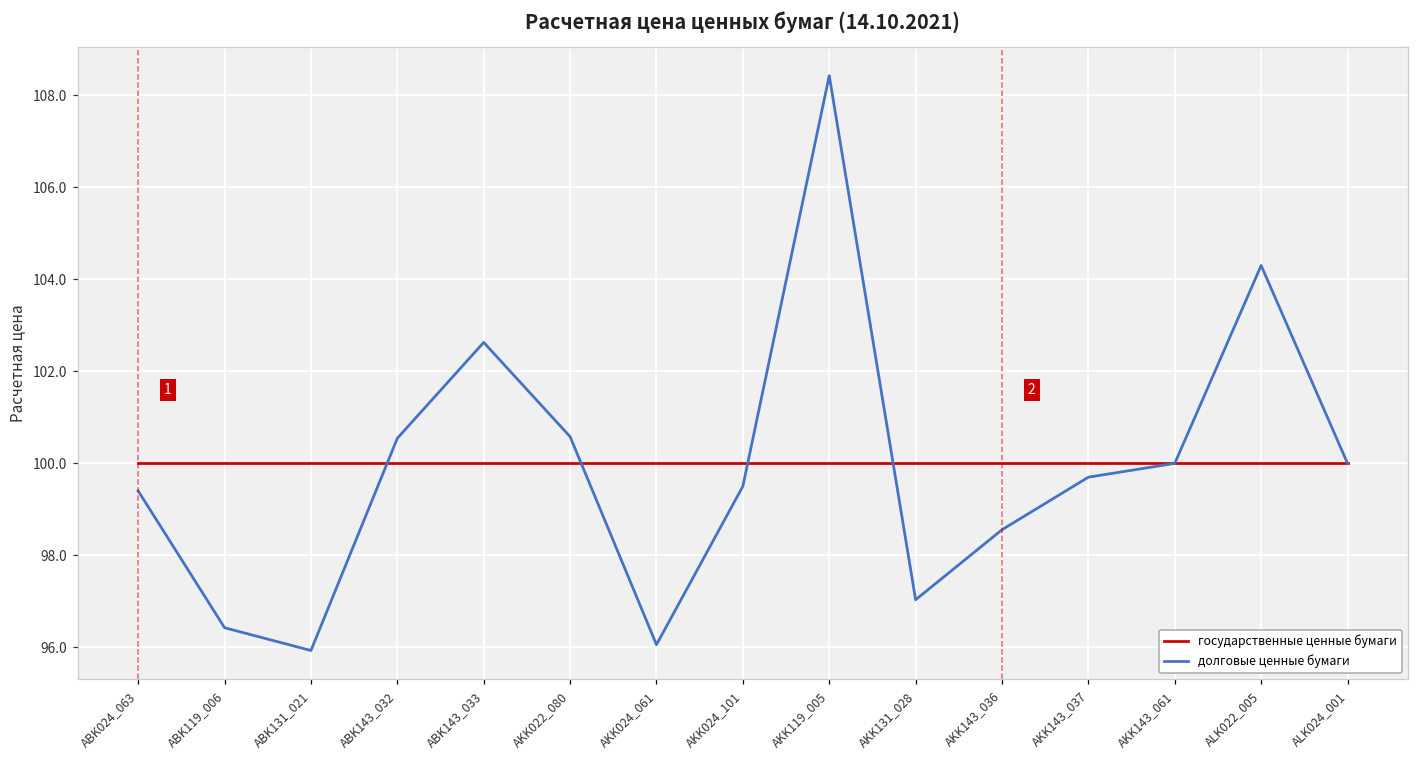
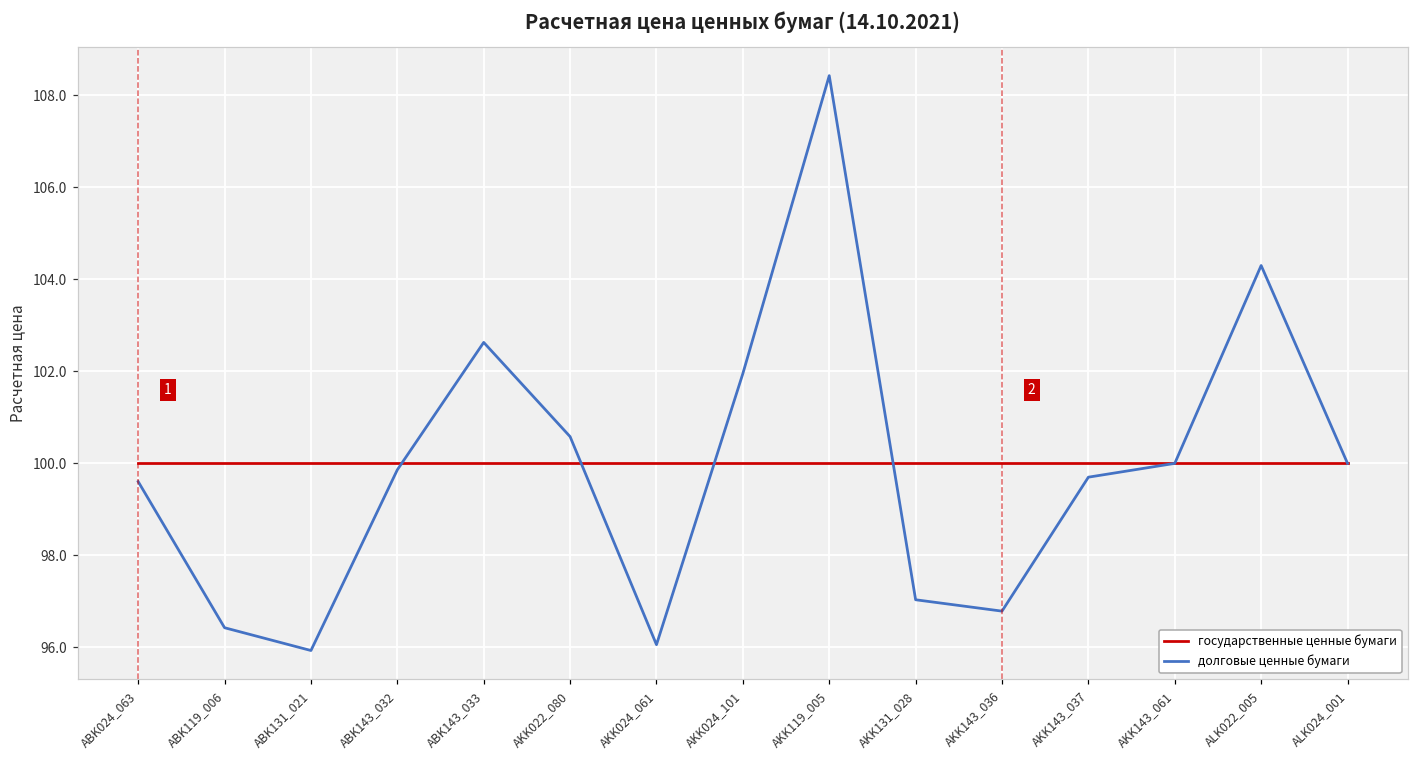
долговые ценные бумаги, ABK024_063: 99.4 -> 99.6
долговые ценные бумаги, ABK143_032: 100.5 -> 99.9
долговые ценные бумаги, AKK024_101: 99.5 -> 102.0
долговые ценные бумаги, AKK143_036: 98.6 -> 96.8
